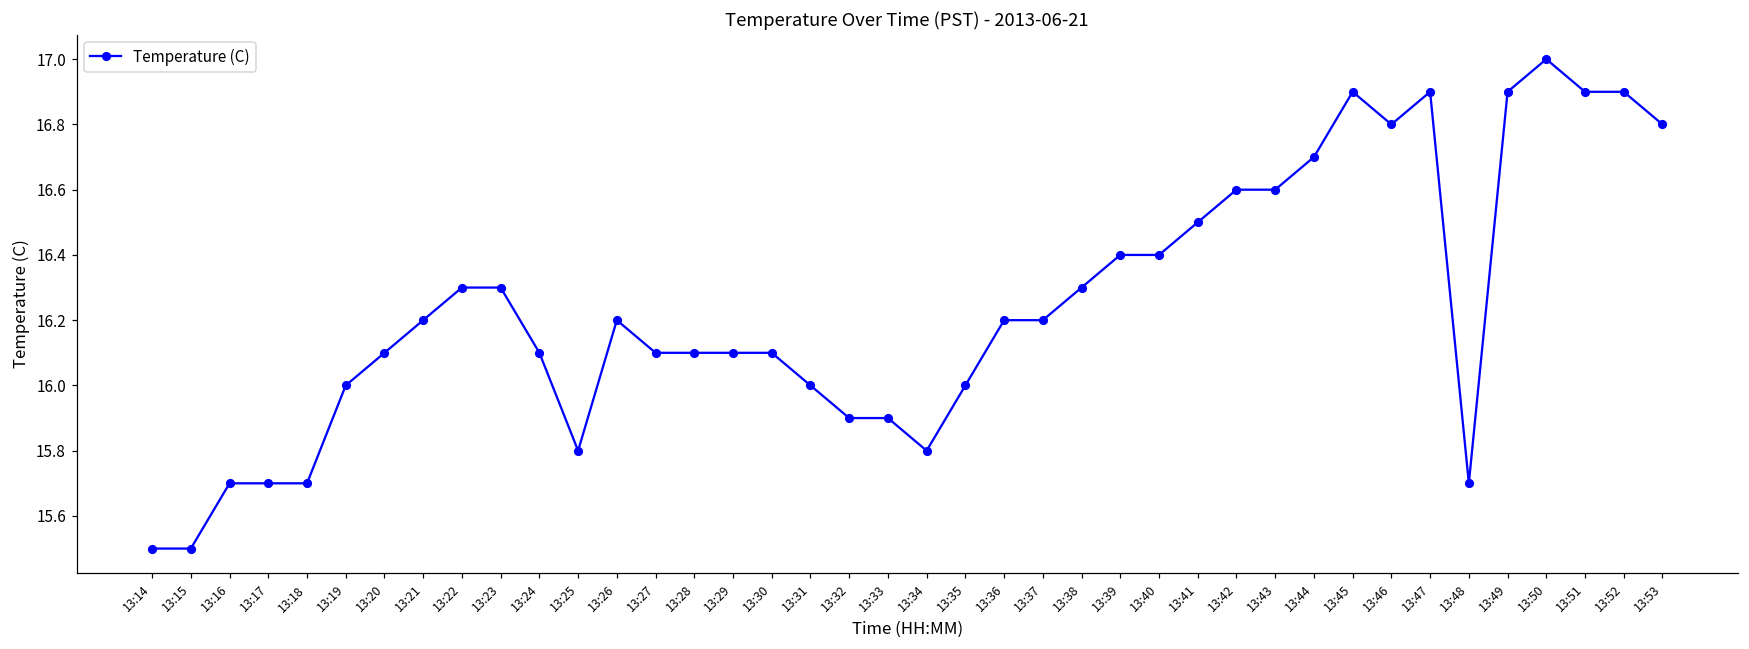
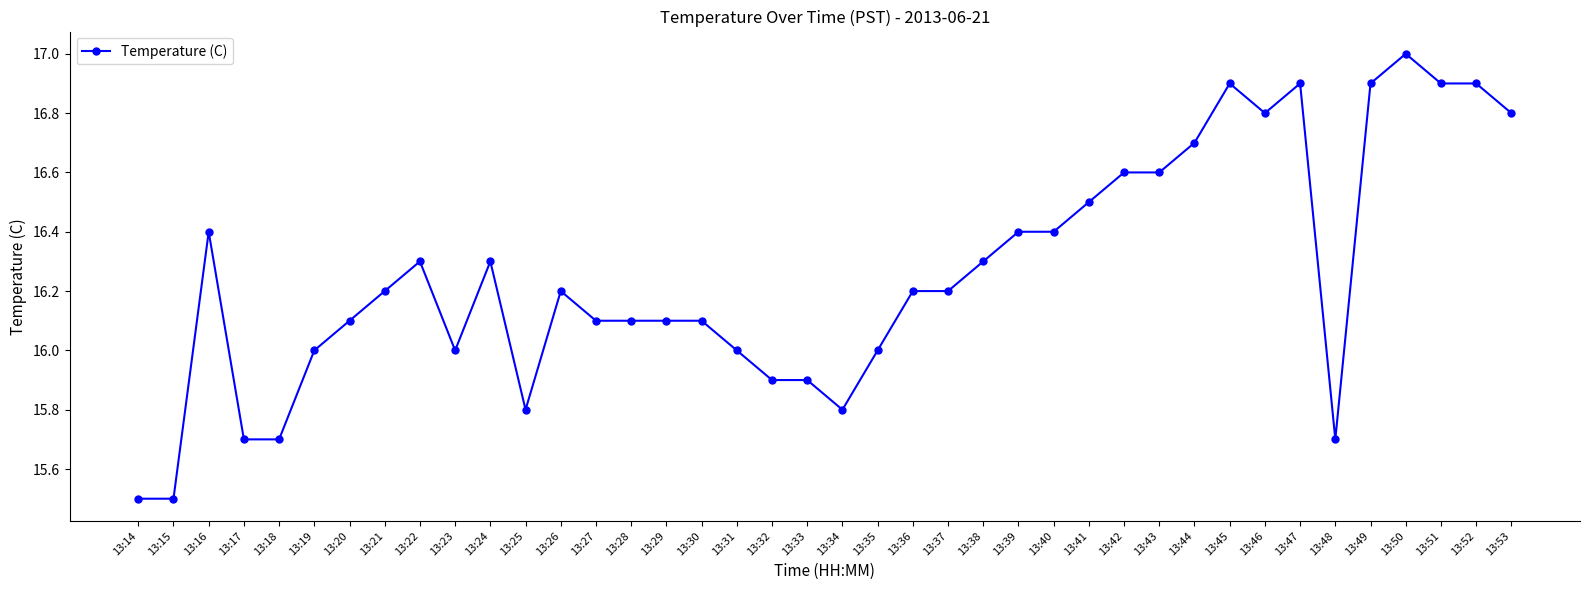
13:16: 15.7 -> 16.4
13:23: 16.3 -> 16.0
13:24: 16.1 -> 16.3
